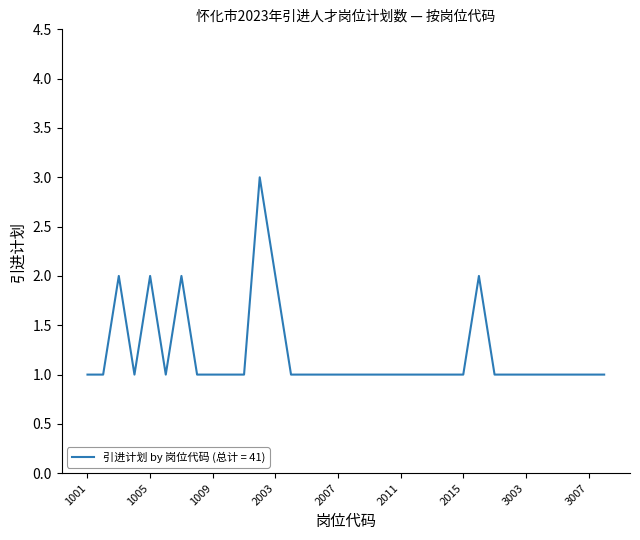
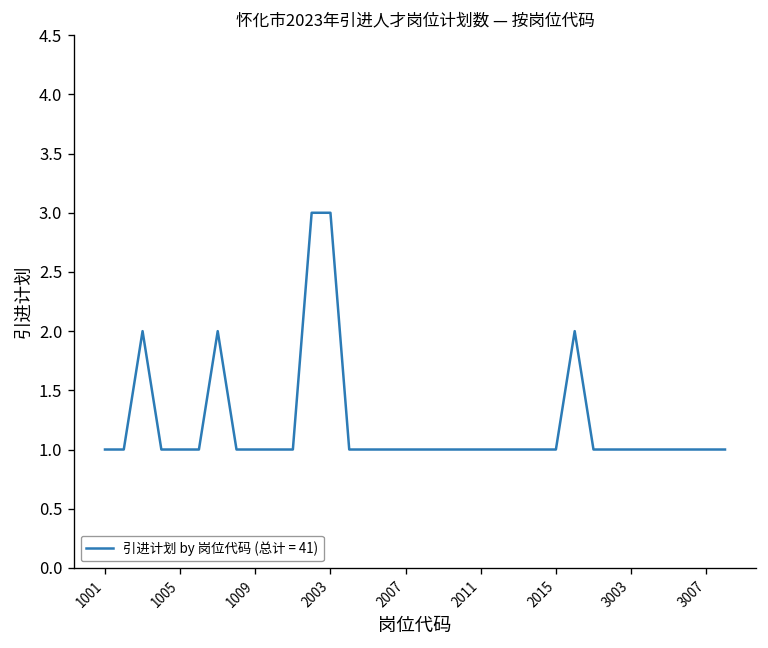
1005: 2 -> 1
2003: 2 -> 3
